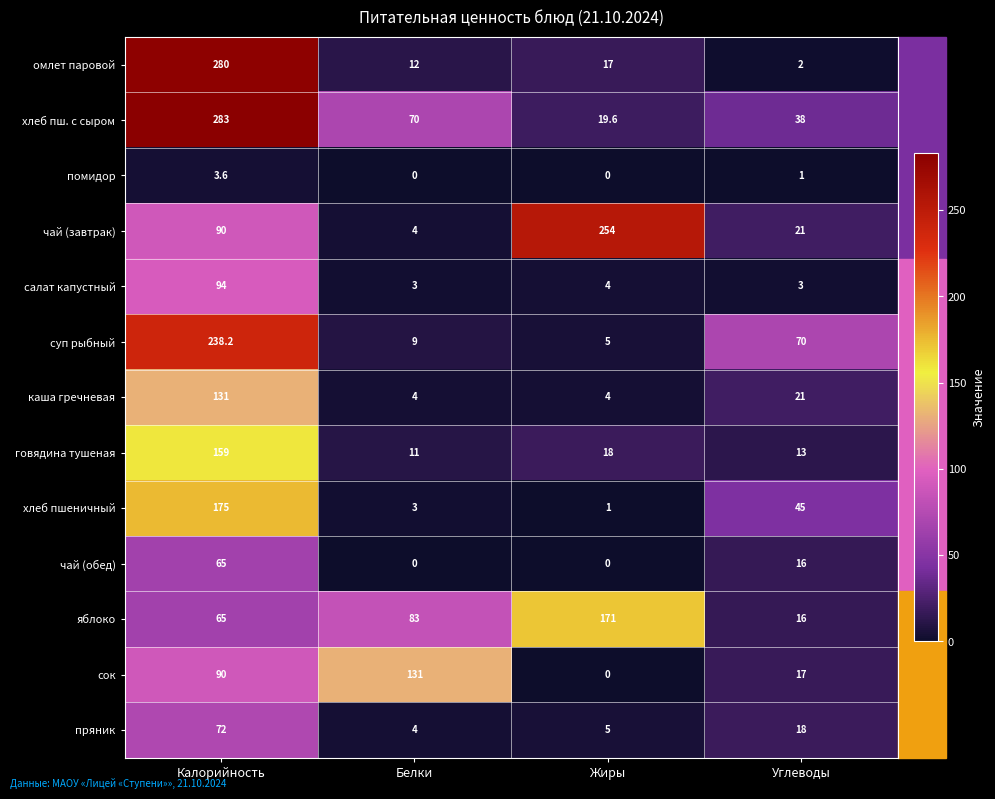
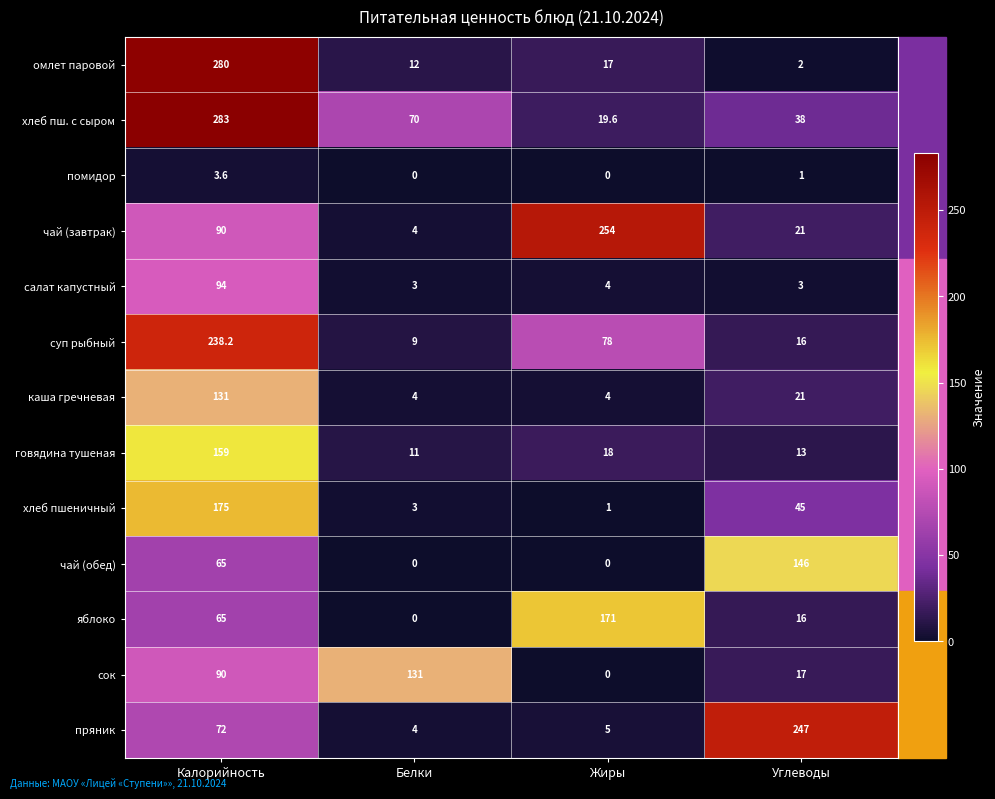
суп рыбный, Жиры: 5 -> 78
суп рыбный, Углеводы: 70 -> 16
чай (обед), Углеводы: 16 -> 146
яблоко, Белки: 83 -> 0
пряник, Углеводы: 18 -> 247
